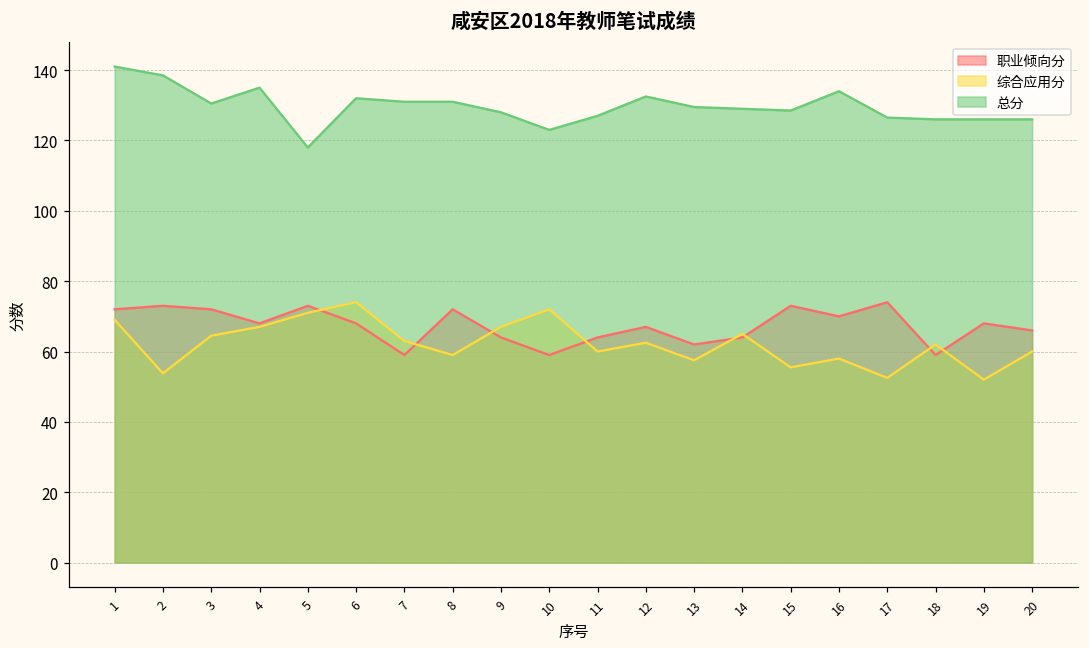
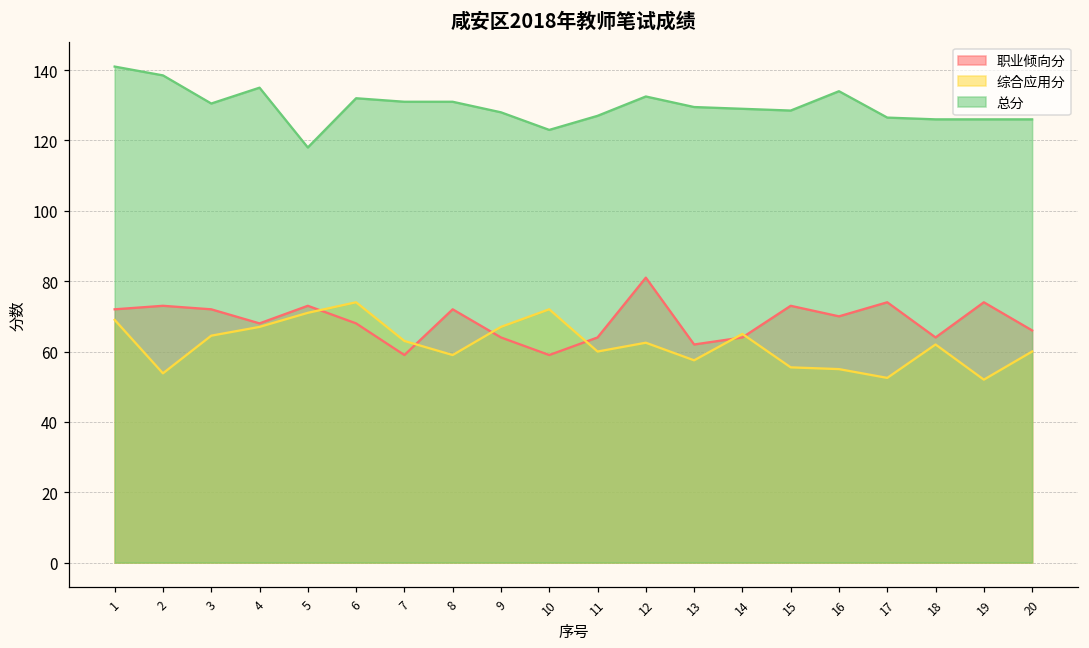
职业倾向分, 12: 67 -> 81
综合应用分, 16: 58 -> 55
职业倾向分, 18: 59 -> 64
职业倾向分, 19: 68 -> 74
